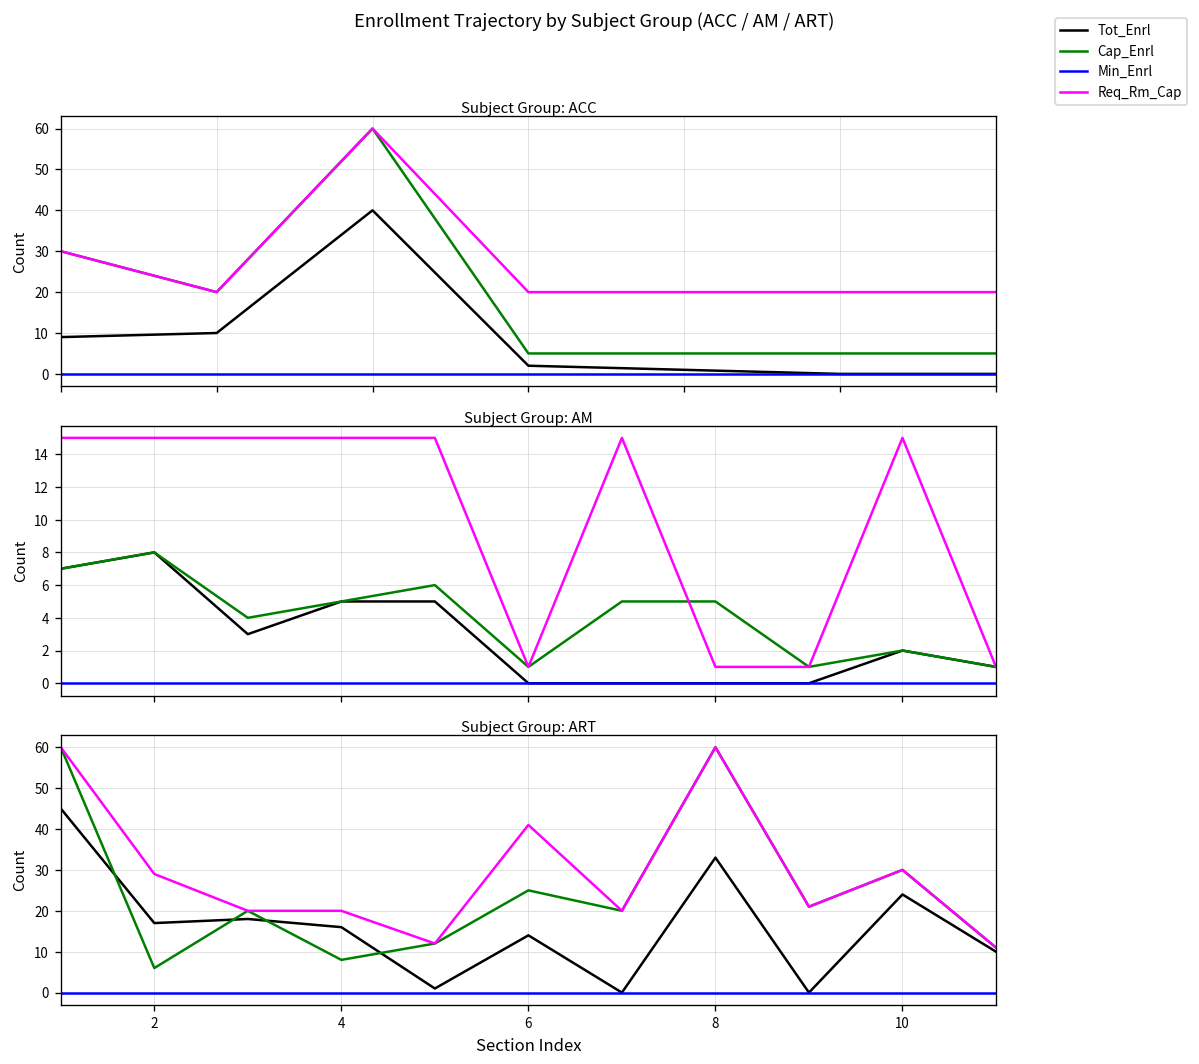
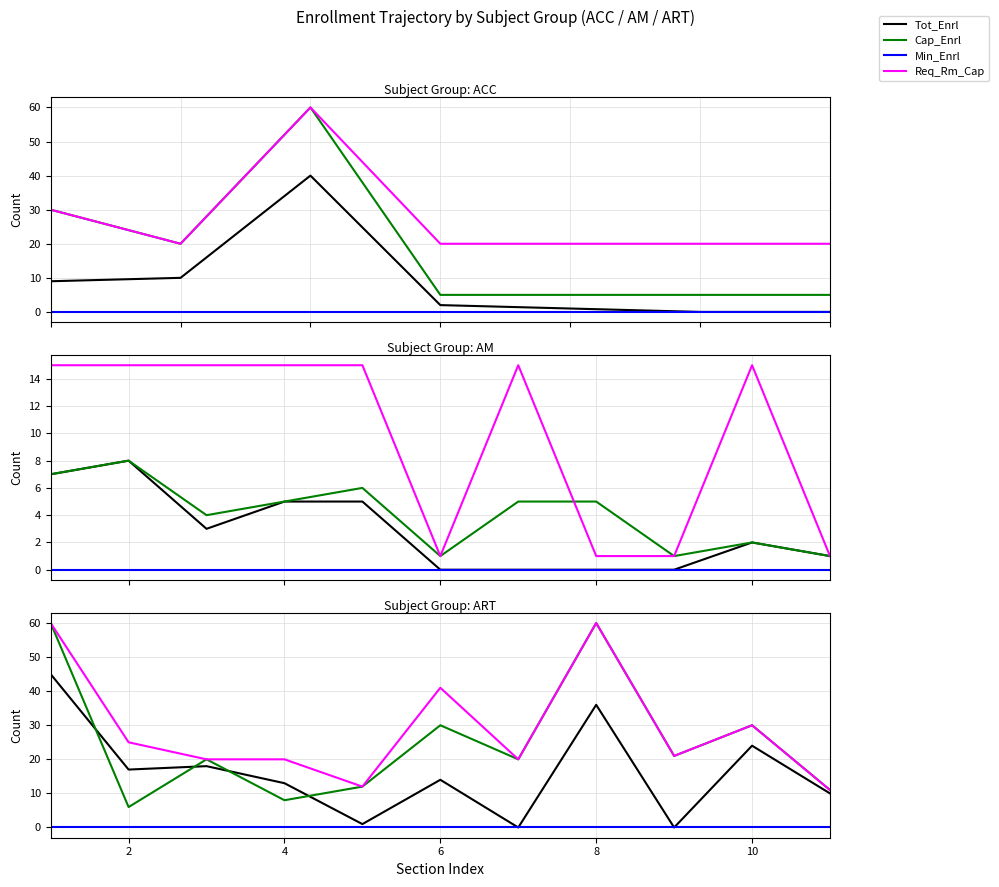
Subject Group: ART, Req_Rm_Cap, 2: 29 -> 25
Subject Group: ART, Tot_Enrl, 4: 16 -> 13
Subject Group: ART, Cap_Enrl, 6: 25 -> 30
Subject Group: ART, Tot_Enrl, 8: 33 -> 36
